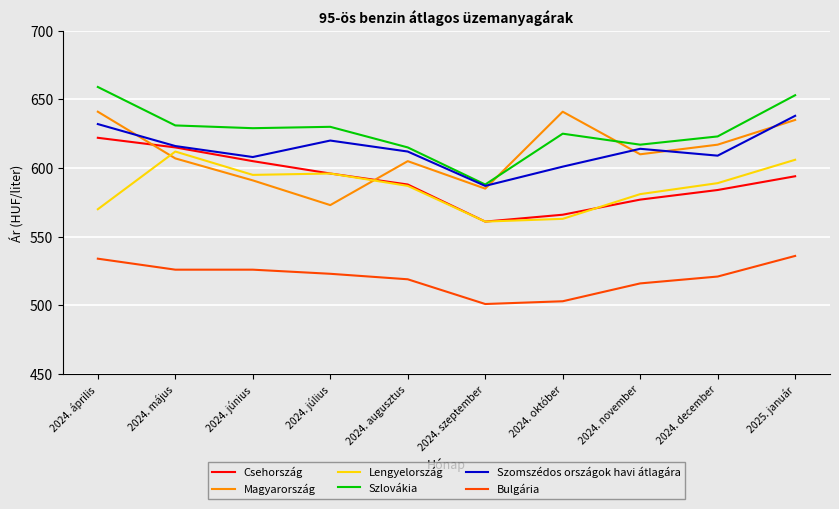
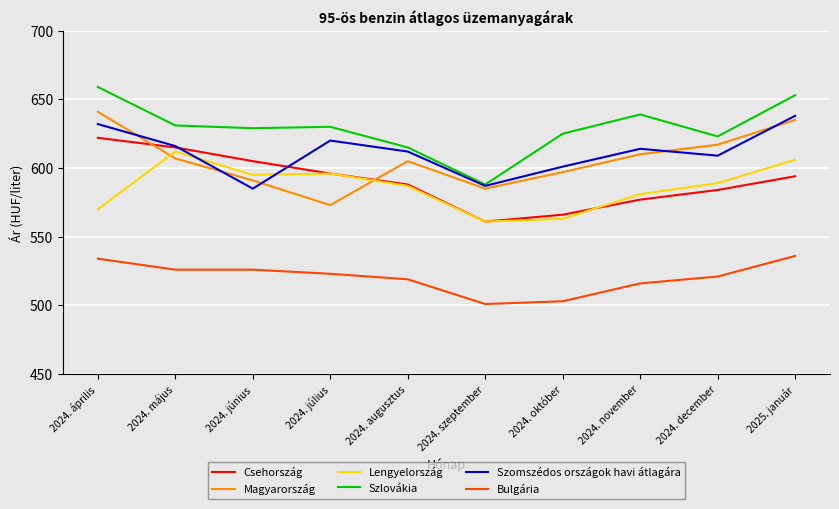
Szomszédos országok havi átlagára, 2024. június: 608 -> 585
Magyarország, 2024. október: 641 -> 597
Szlovákia, 2024. november: 617 -> 639
